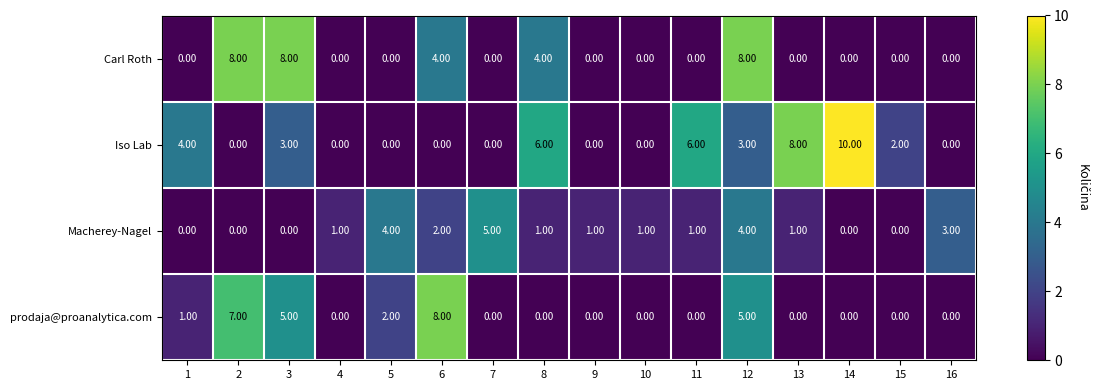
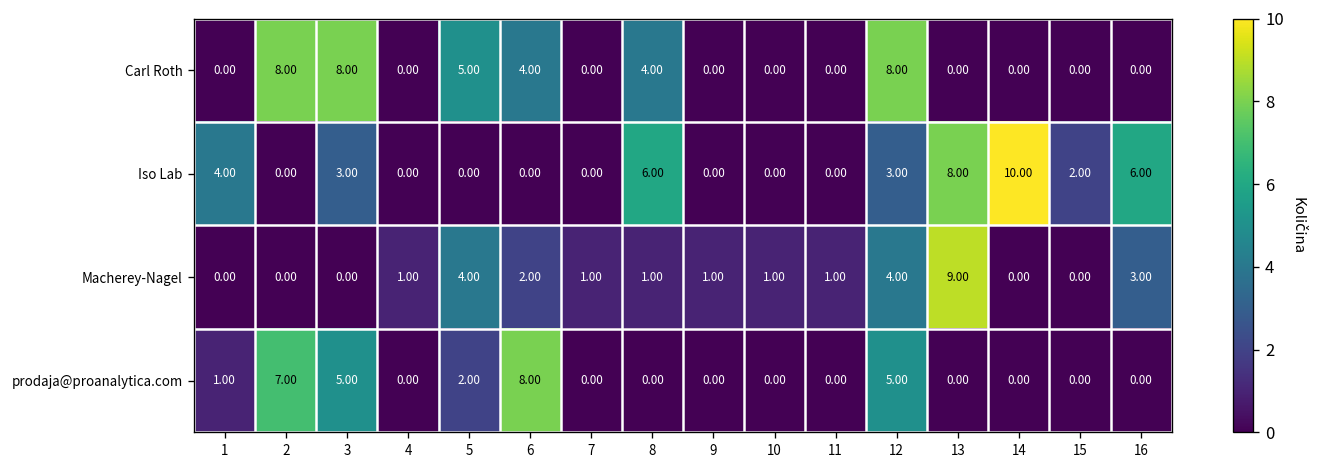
Carl Roth, 5: 0.00 -> 5.00
Iso Lab, 11: 6.00 -> 0.00
Iso Lab, 16: 0.00 -> 6.00
Macherey-Nagel, 7: 5.00 -> 1.00
Macherey-Nagel, 13: 1.00 -> 9.00
